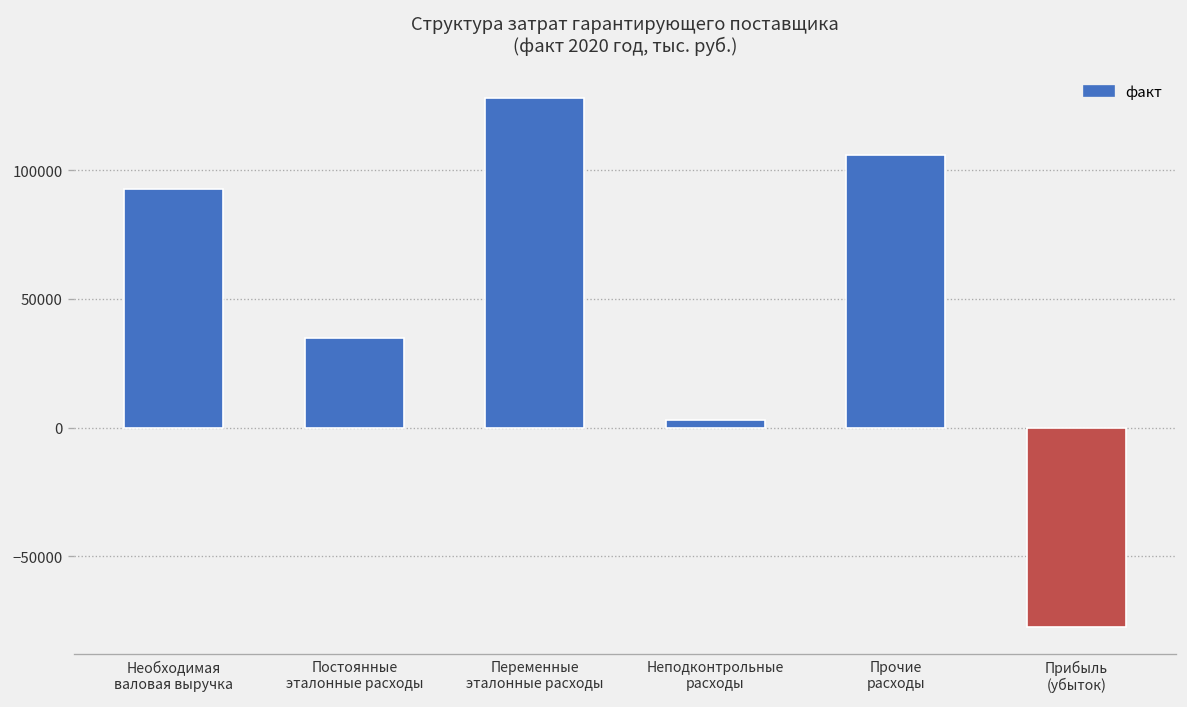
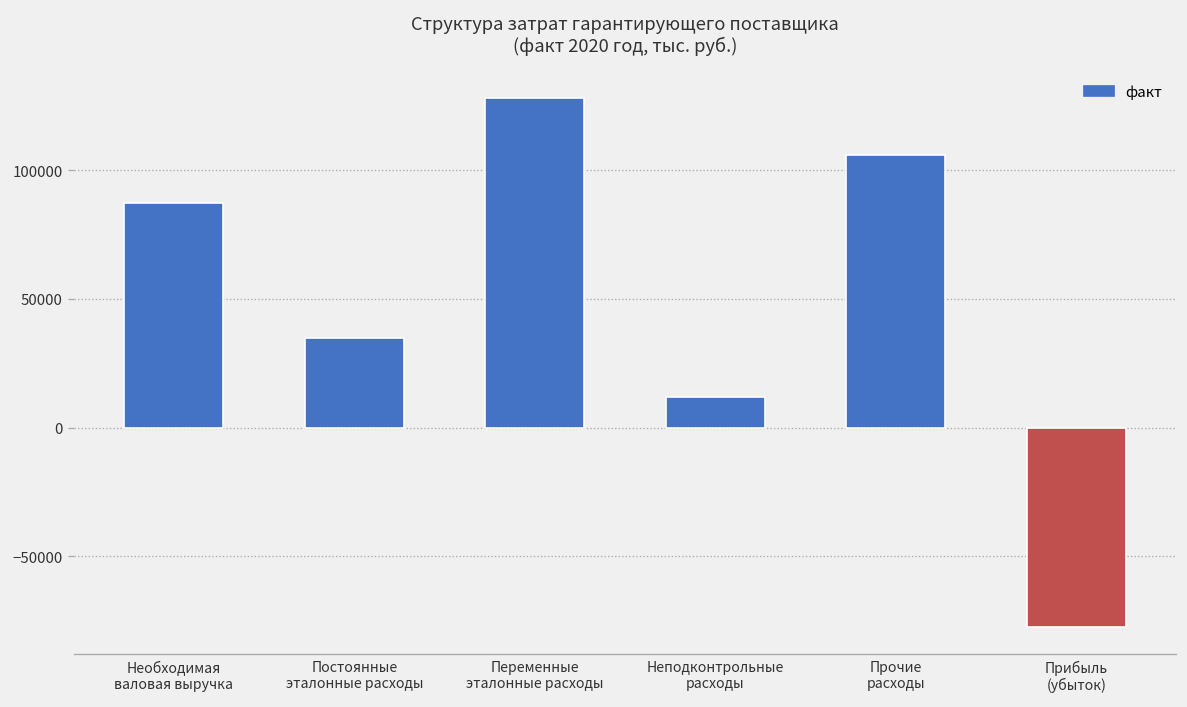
Необходимая валовая выручка: 93000 -> 87000
Неподконтрольные расходы: 3000 -> 12000
